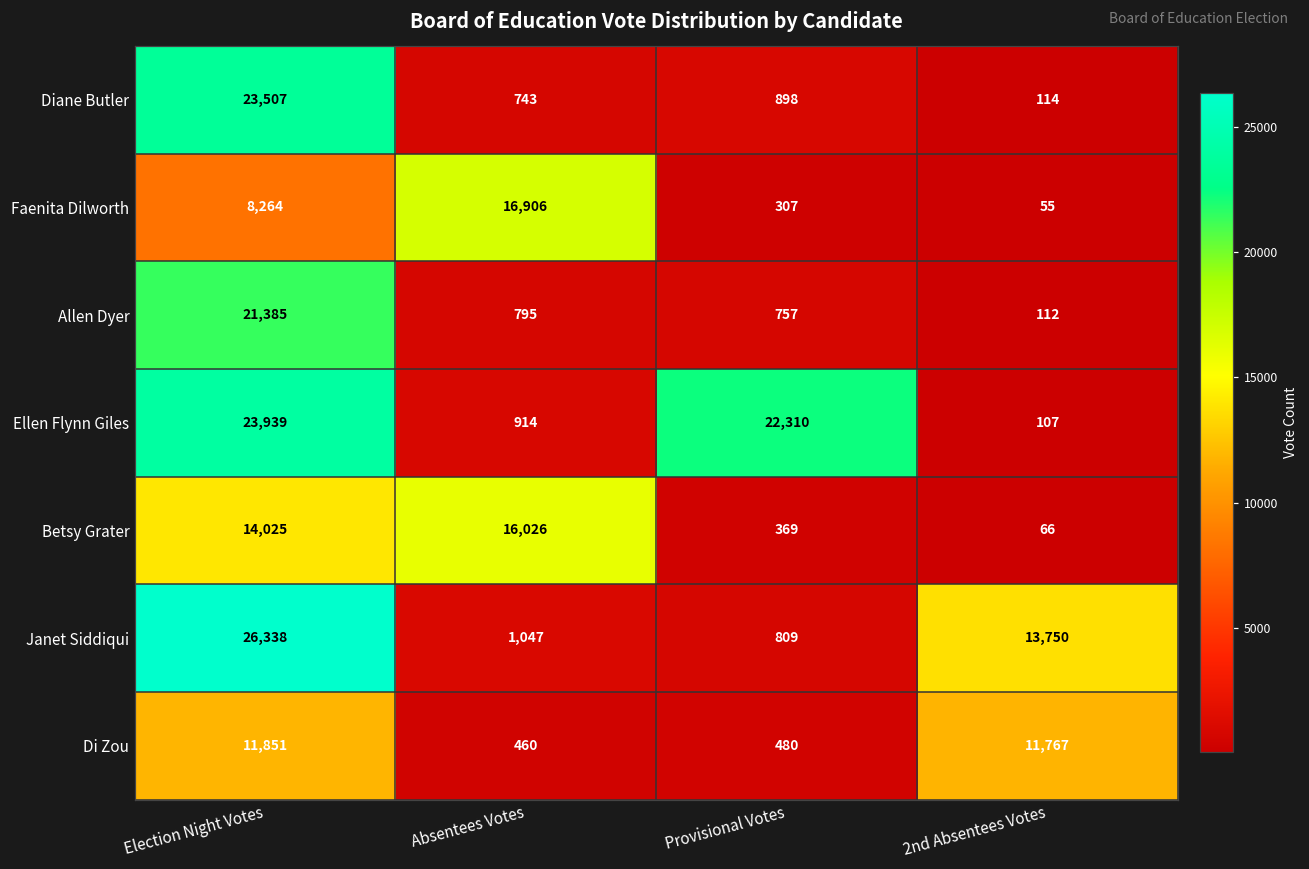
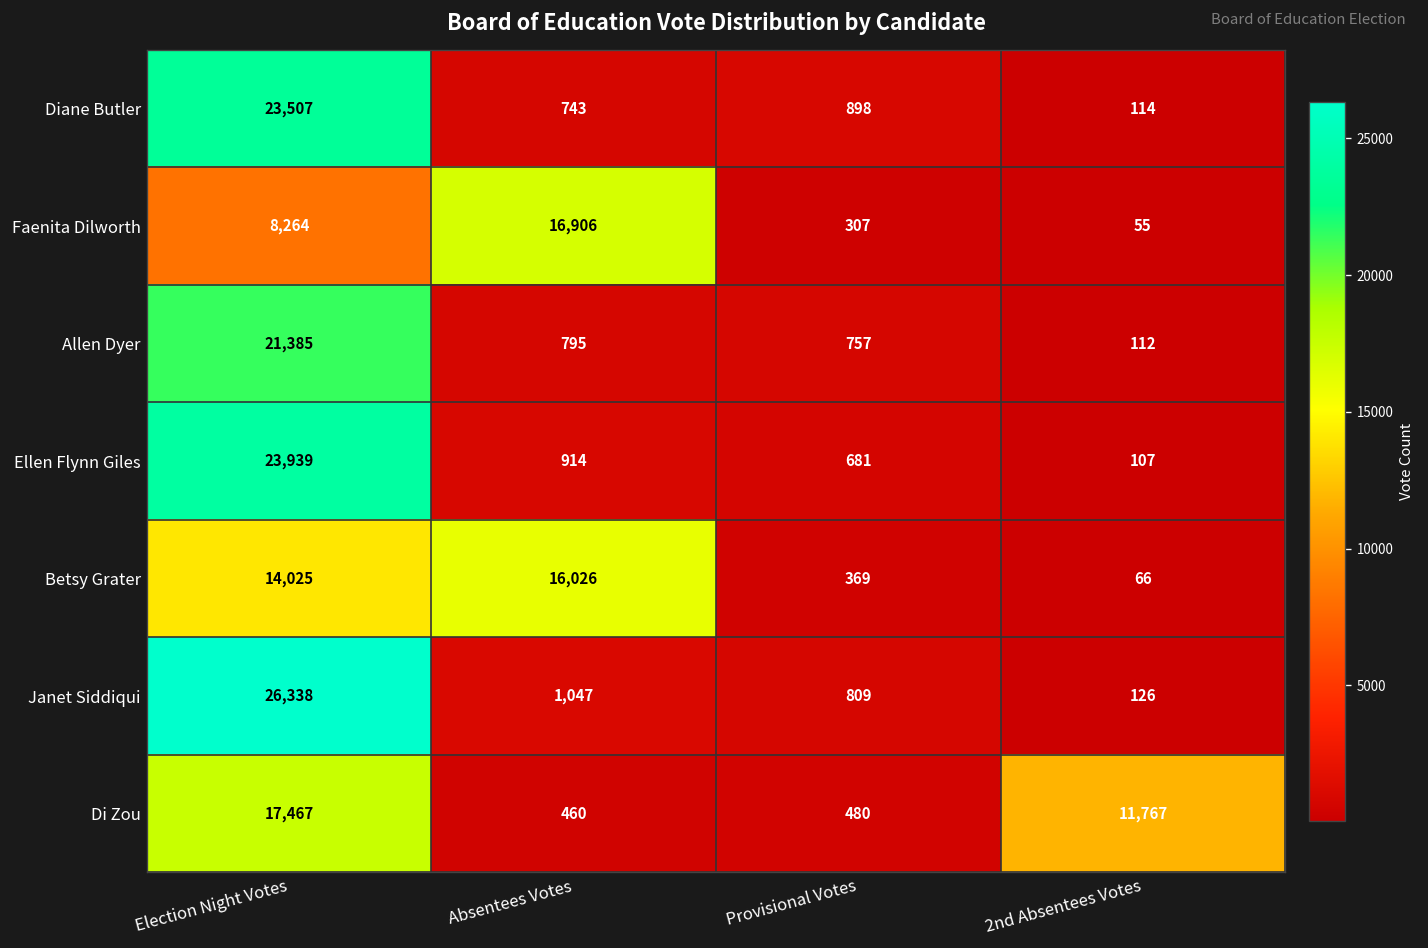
Ellen Flynn Giles, Provisional Votes: 22,310 -> 681
Janet Siddiqui, 2nd Absentees Votes: 13,750 -> 126
Di Zou, Election Night Votes: 11,851 -> 17,467
